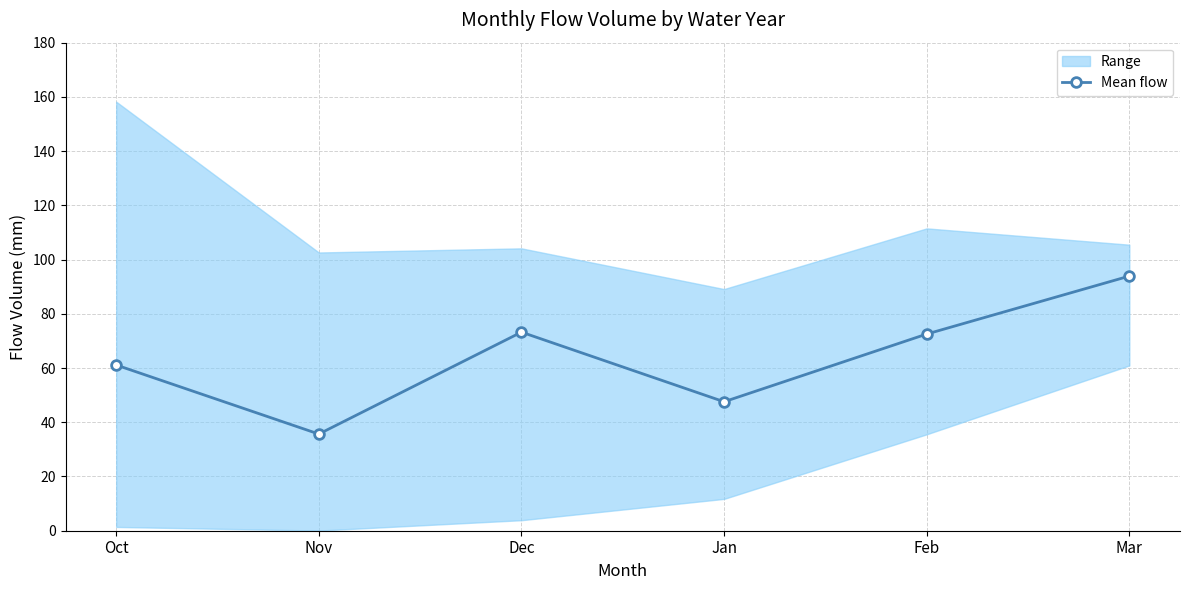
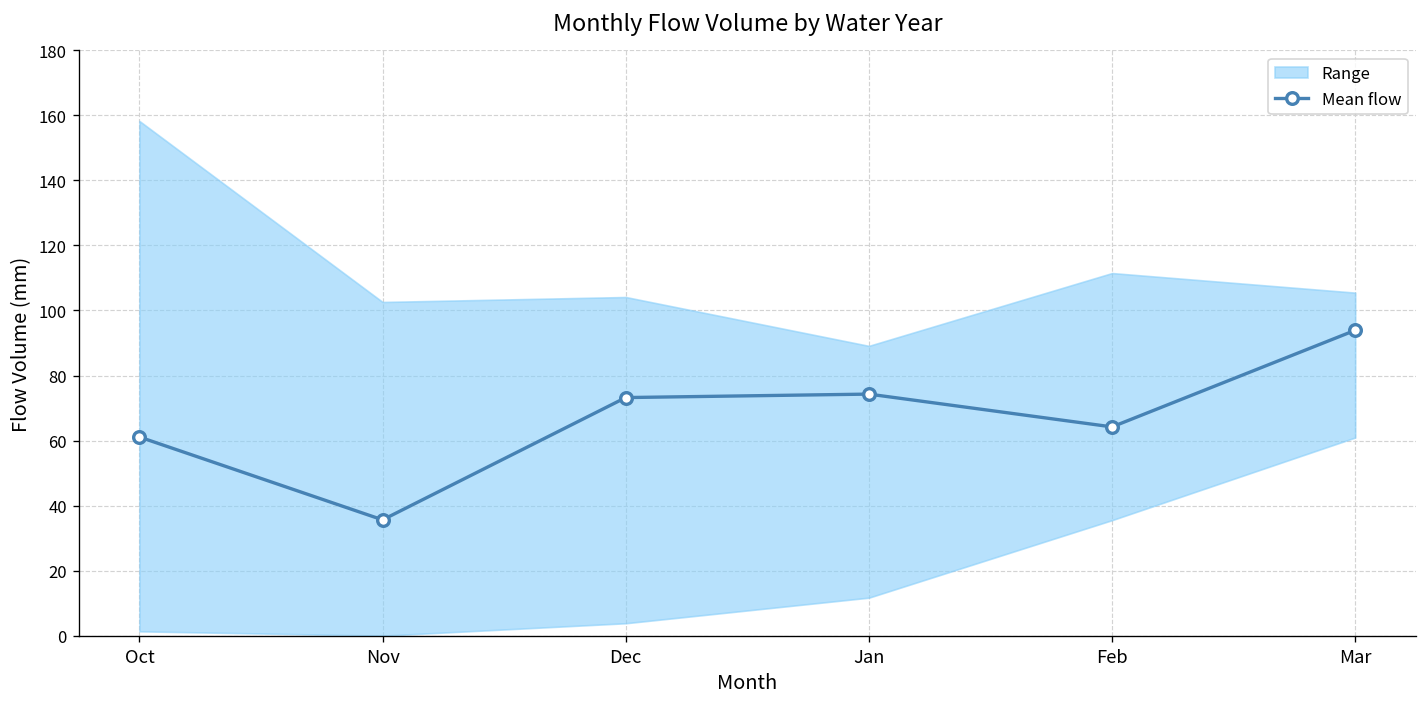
Mean flow, Jan: 48 -> 74
Mean flow, Feb: 73 -> 64
